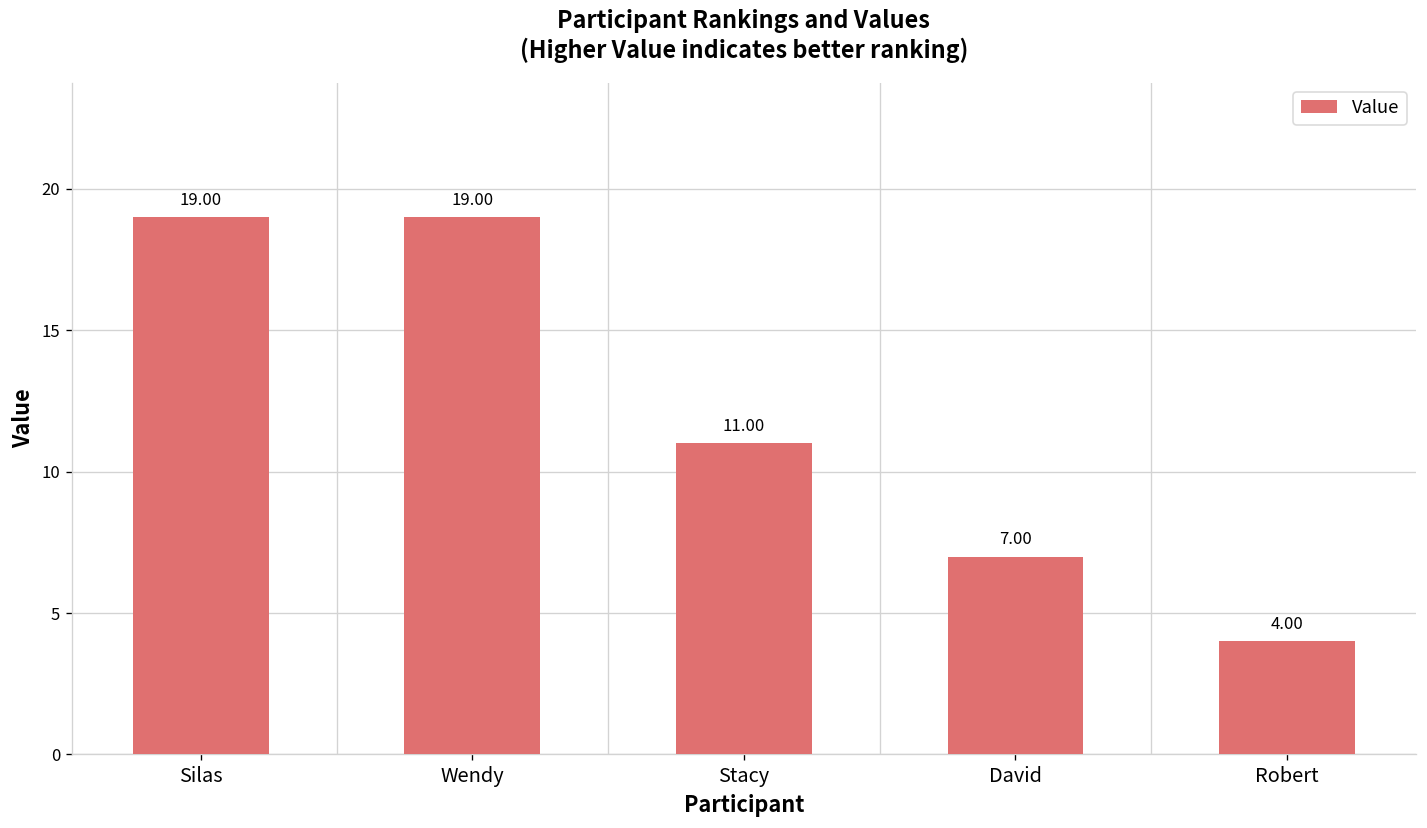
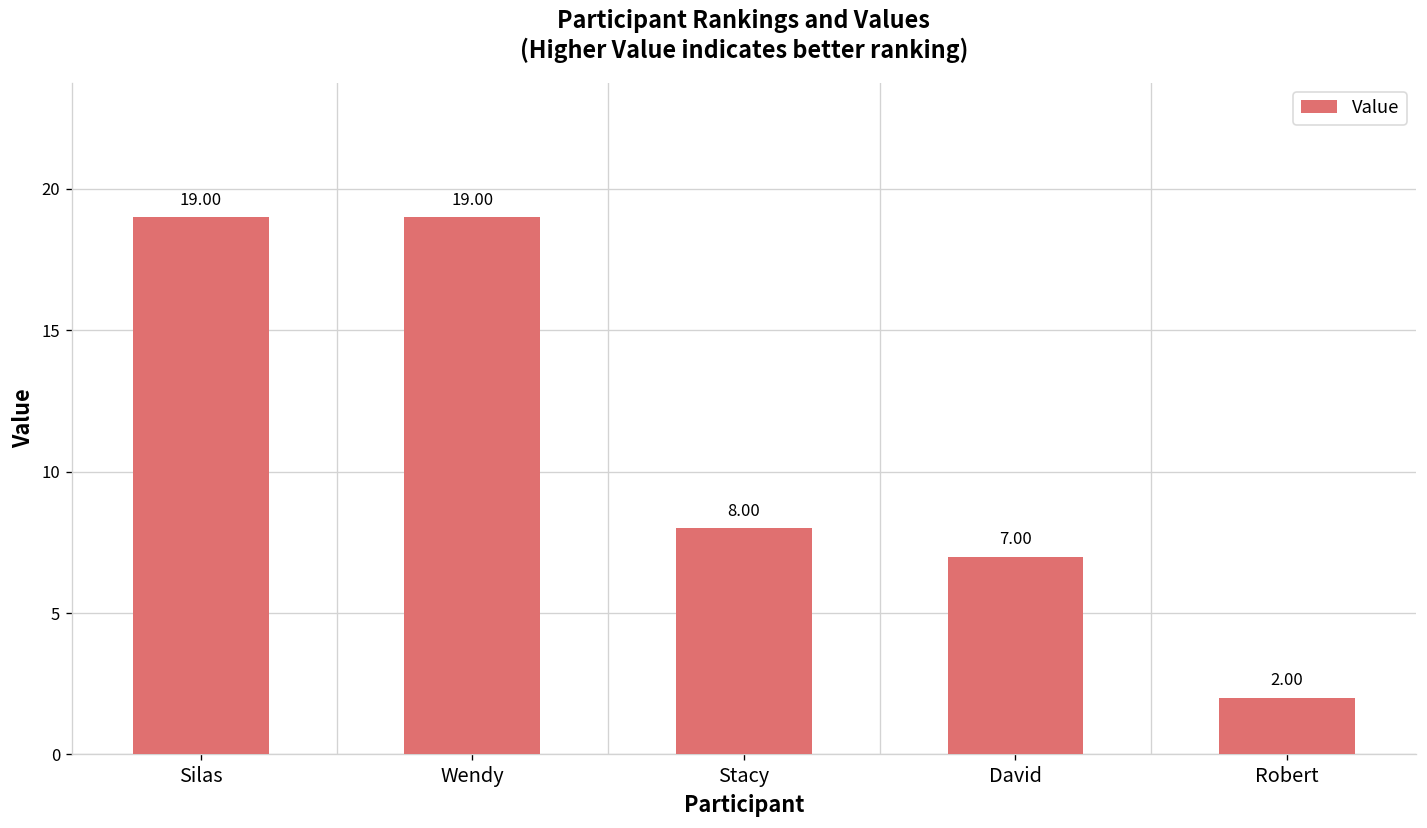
Stacy: 11.00 -> 8.00
Robert: 4.00 -> 2.00
